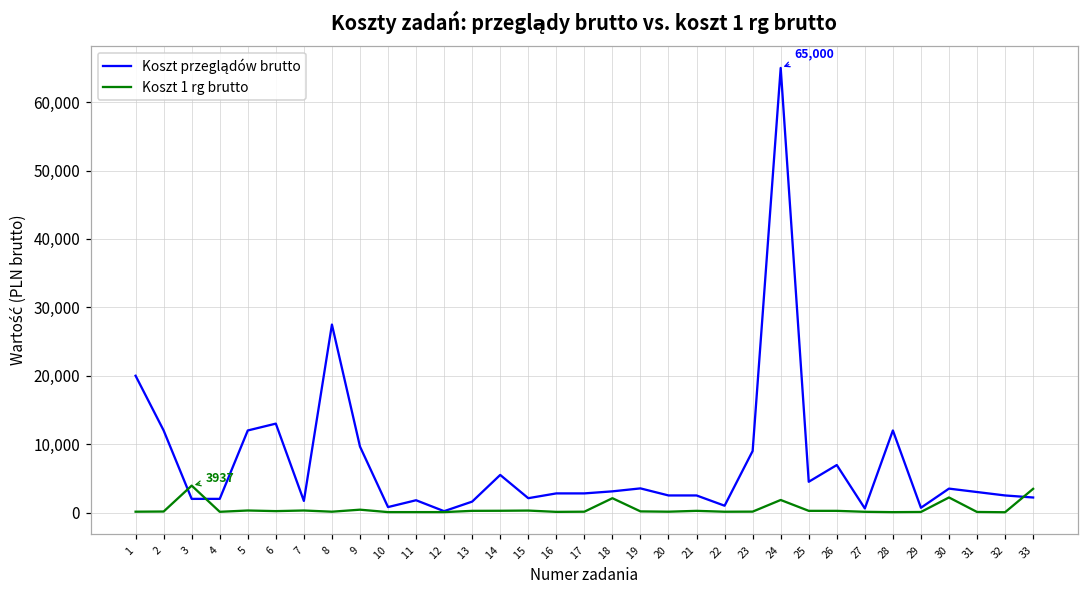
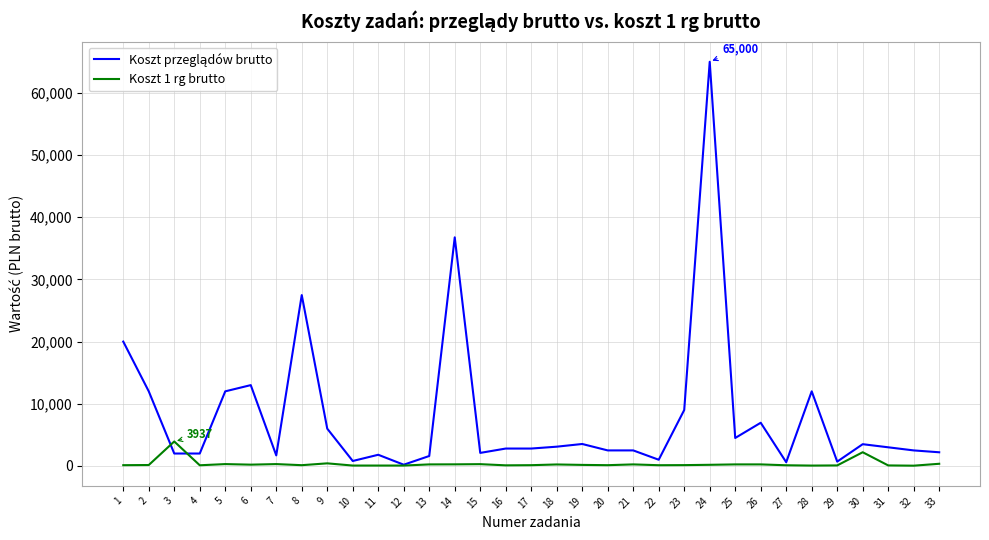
Koszt przeglądów brutto, 9: 10,000 -> 6,000
Koszt przeglądów brutto, 14: 6,000 -> 37,000
Koszt 1 rg brutto, 18: 2,000 -> 0
Koszt 1 rg brutto, 24: 2,000 -> 0
Koszt 1 rg brutto, 33: 3,000 -> 0
